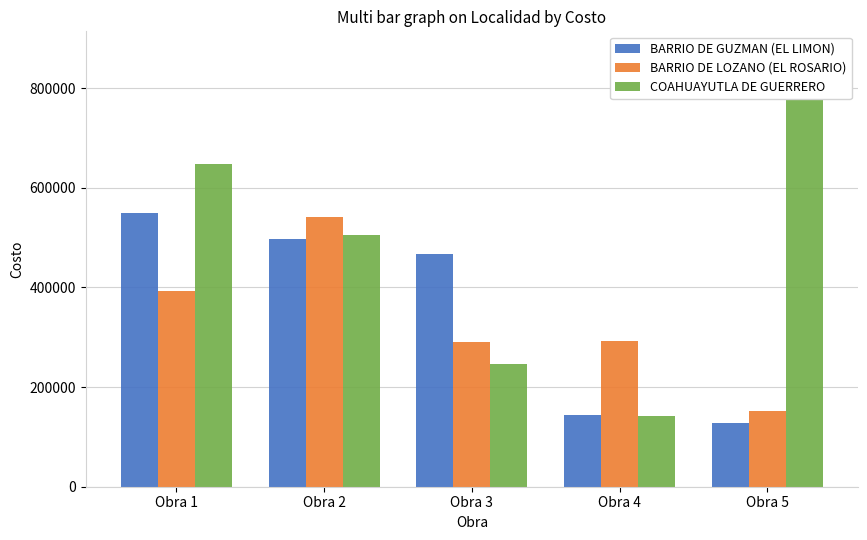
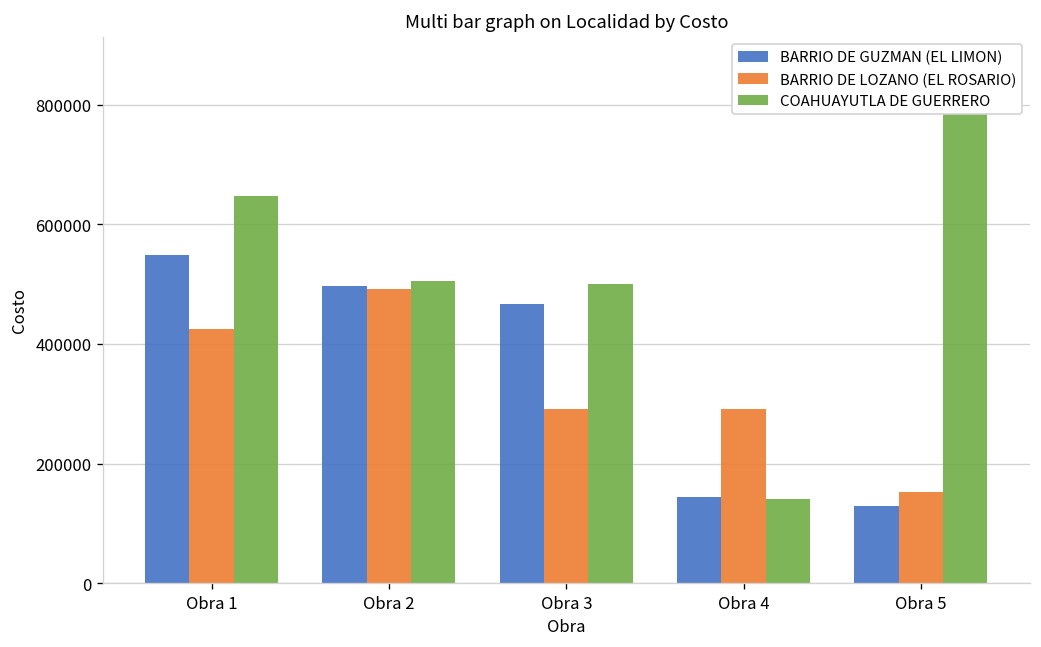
BARRIO DE LOZANO (EL ROSARIO), Obra 1: 390000 -> 430000
BARRIO DE LOZANO (EL ROSARIO), Obra 2: 540000 -> 490000
COAHUAYUTLA DE GUERRERO, Obra 3: 250000 -> 500000
